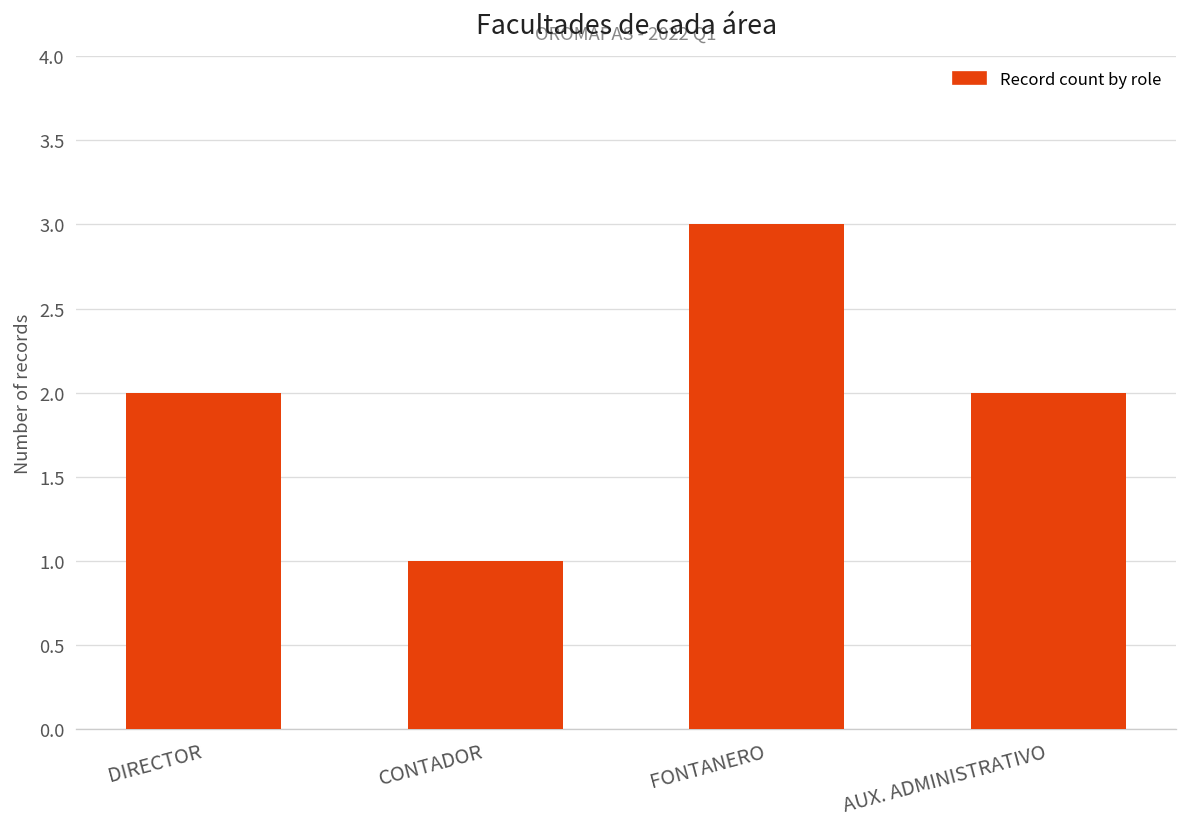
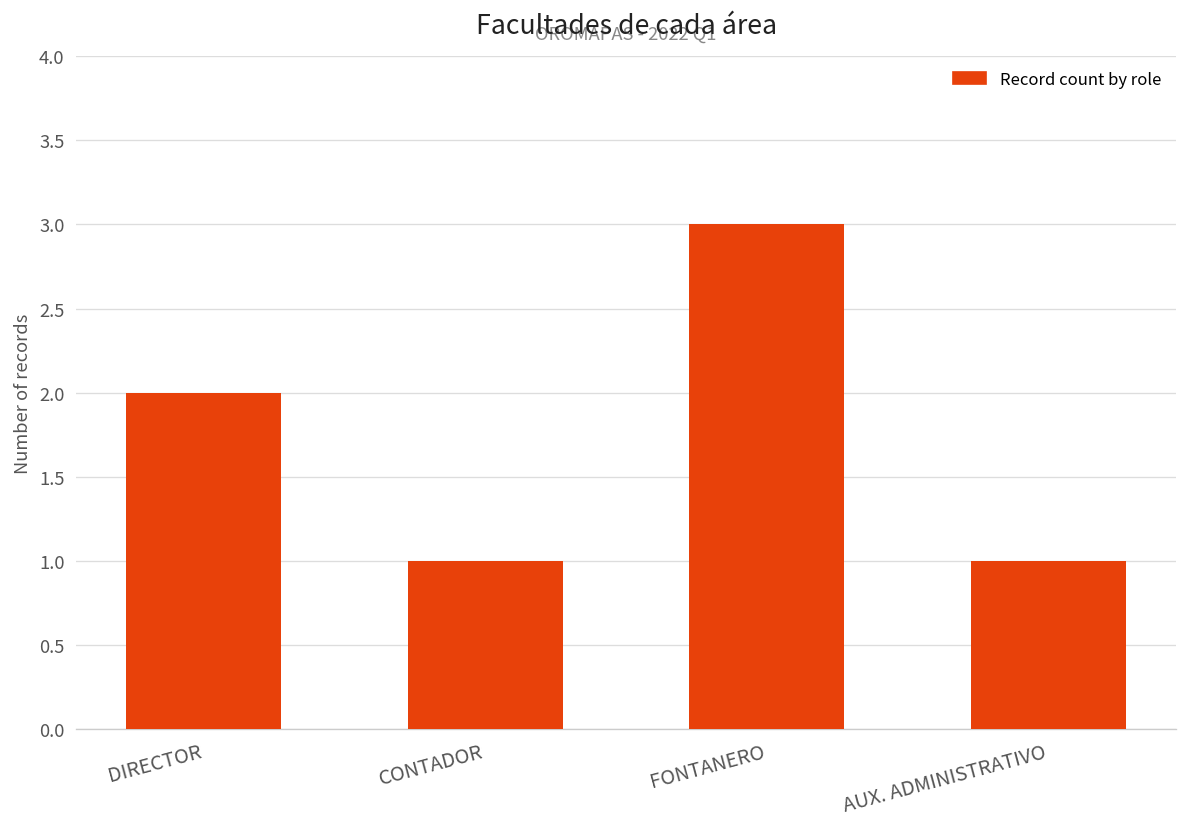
AUX. ADMINISTRATIVO: 2 -> 1
